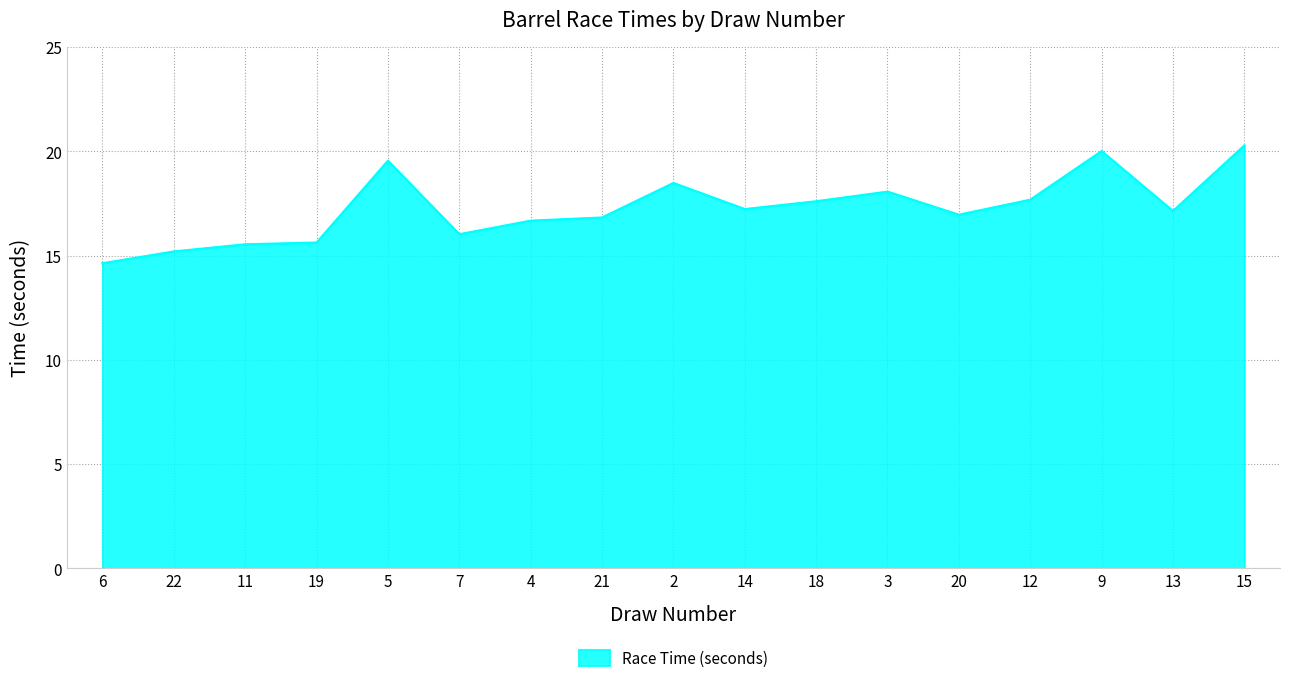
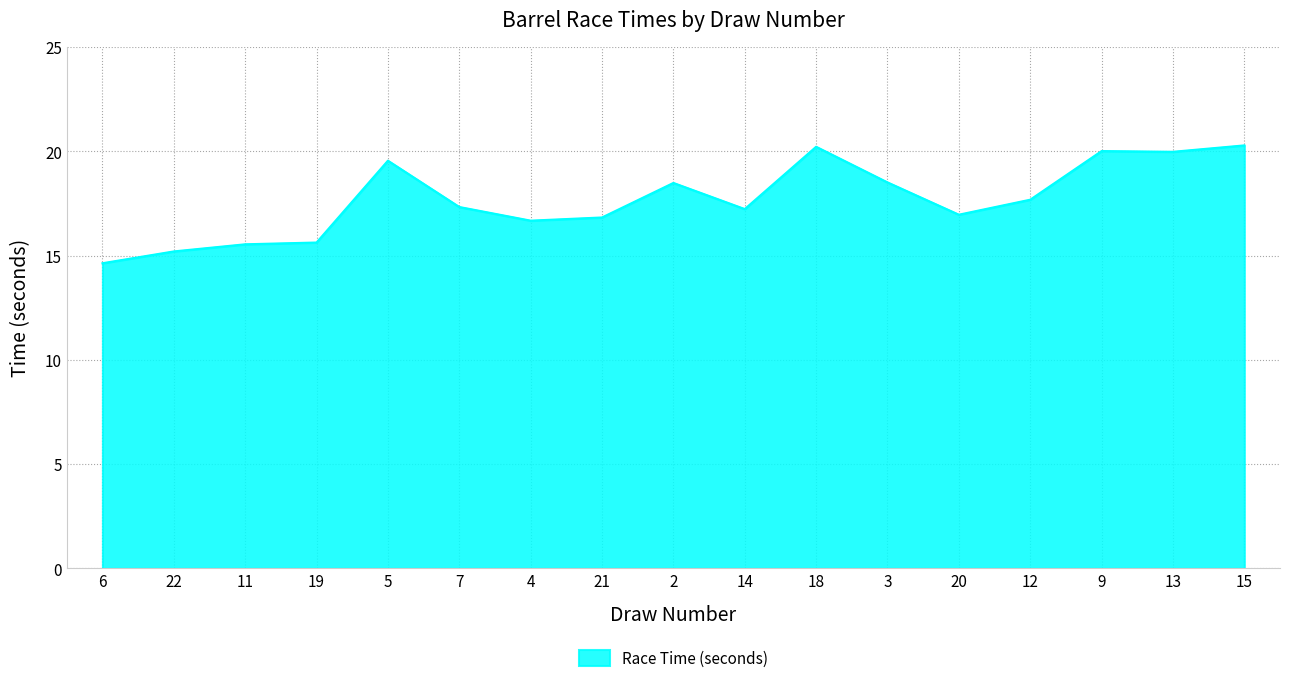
7: 16.0 -> 17.3
18: 17.6 -> 20.2
3: 18.1 -> 18.5
13: 17.1 -> 20.0
